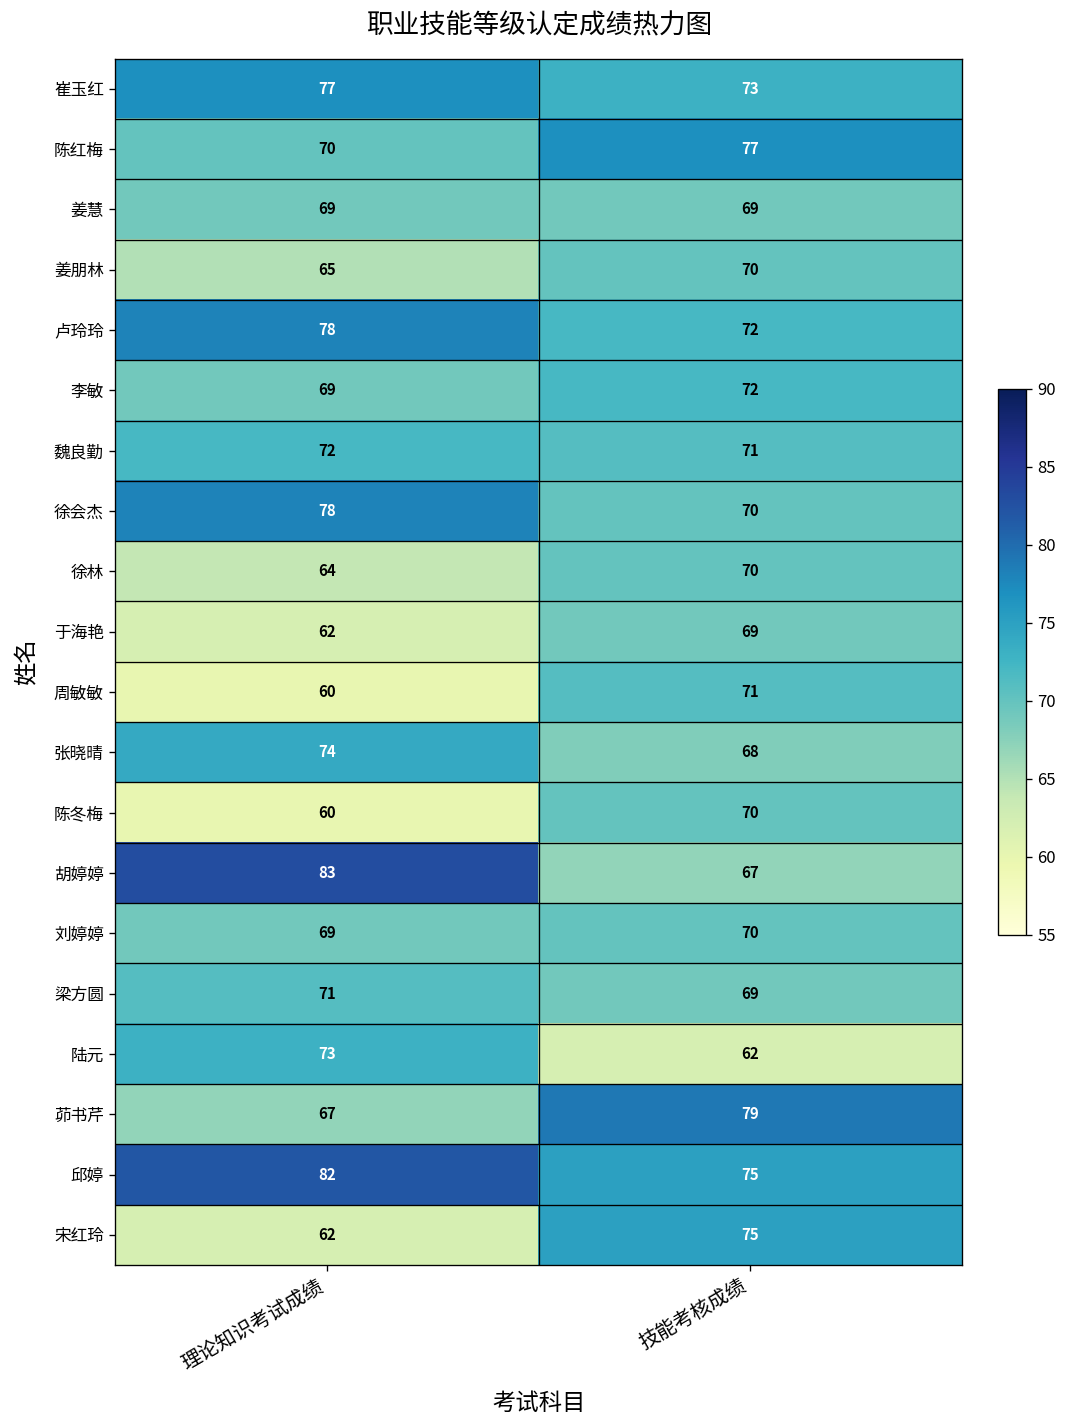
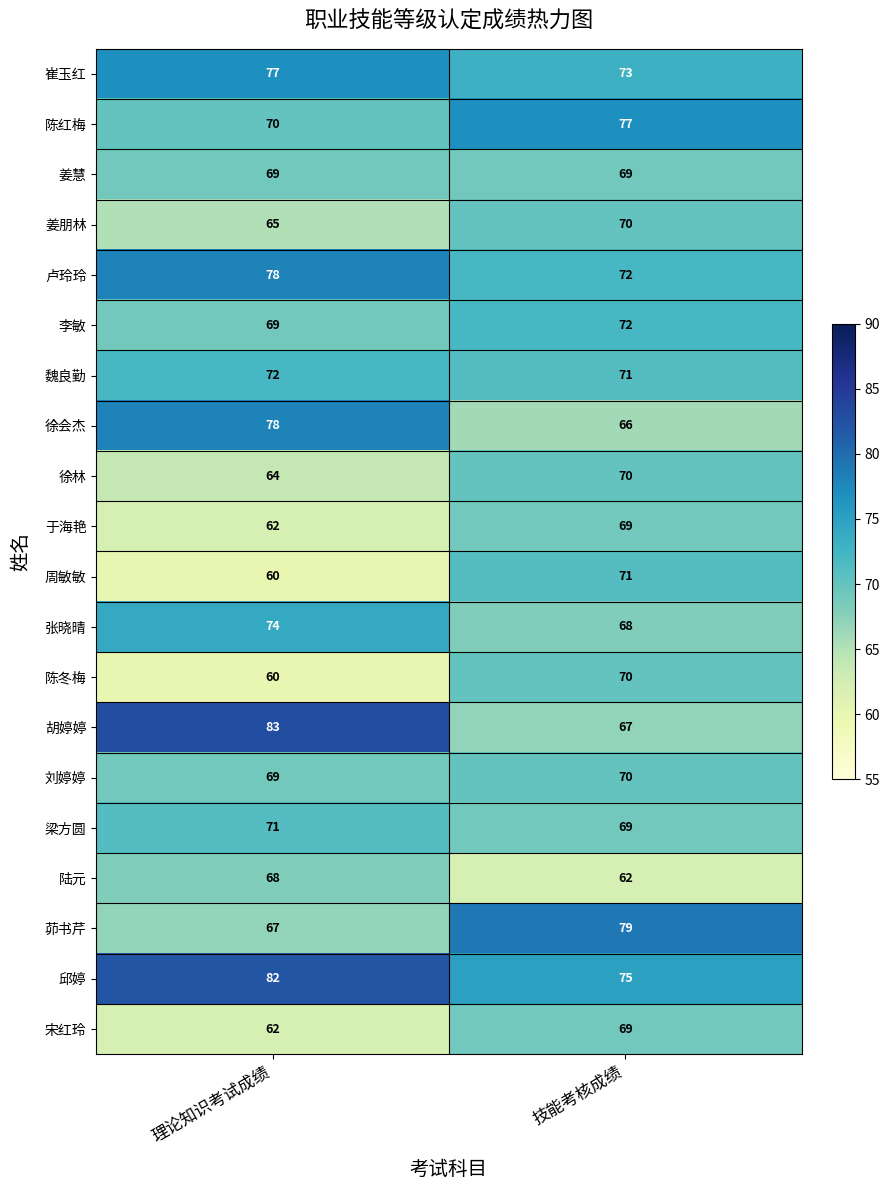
徐会杰, 技能考核成绩: 70 -> 66
陆元, 理论知识考试成绩: 73 -> 68
宋红玲, 技能考核成绩: 75 -> 69
